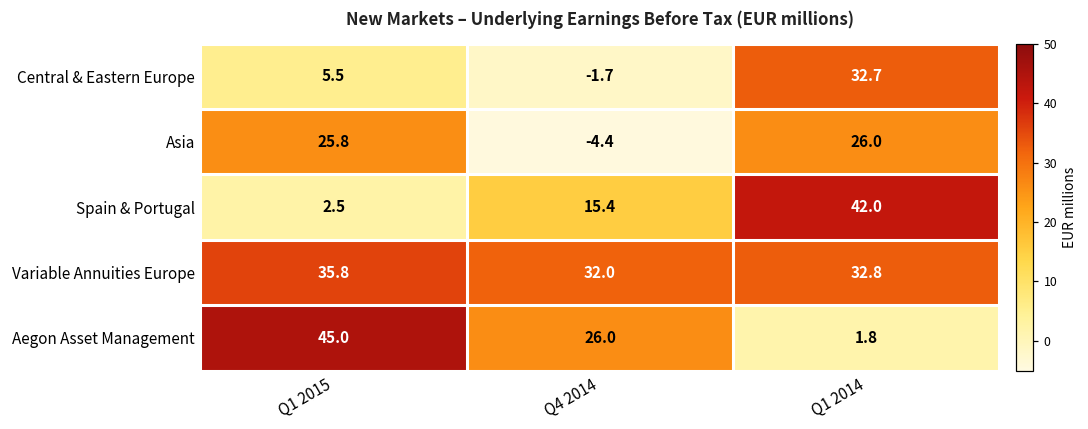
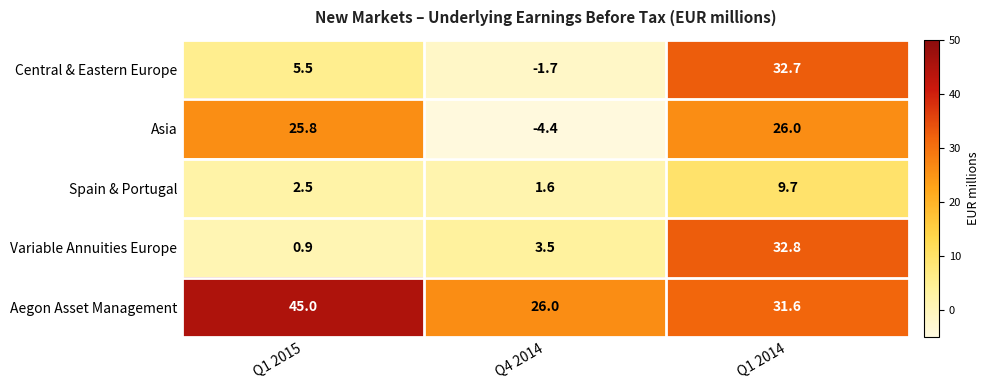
Spain & Portugal, Q4 2014: 15.4 -> 1.6
Spain & Portugal, Q1 2014: 42.0 -> 9.7
Variable Annuities Europe, Q1 2015: 35.8 -> 0.9
Variable Annuities Europe, Q4 2014: 32.0 -> 3.5
Aegon Asset Management, Q1 2014: 1.8 -> 31.6
